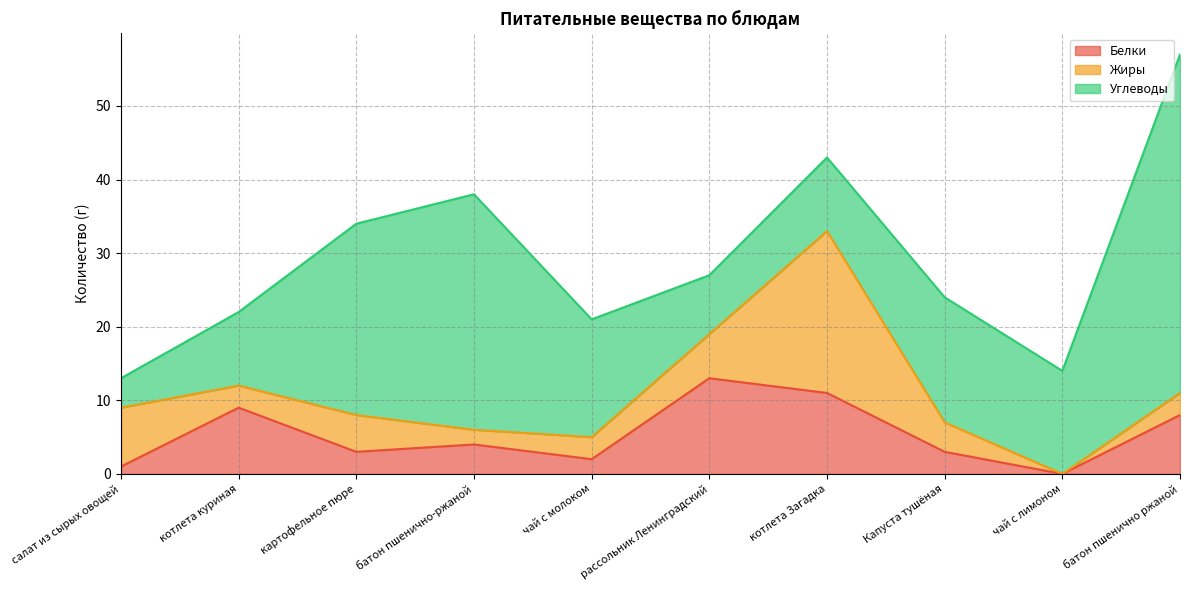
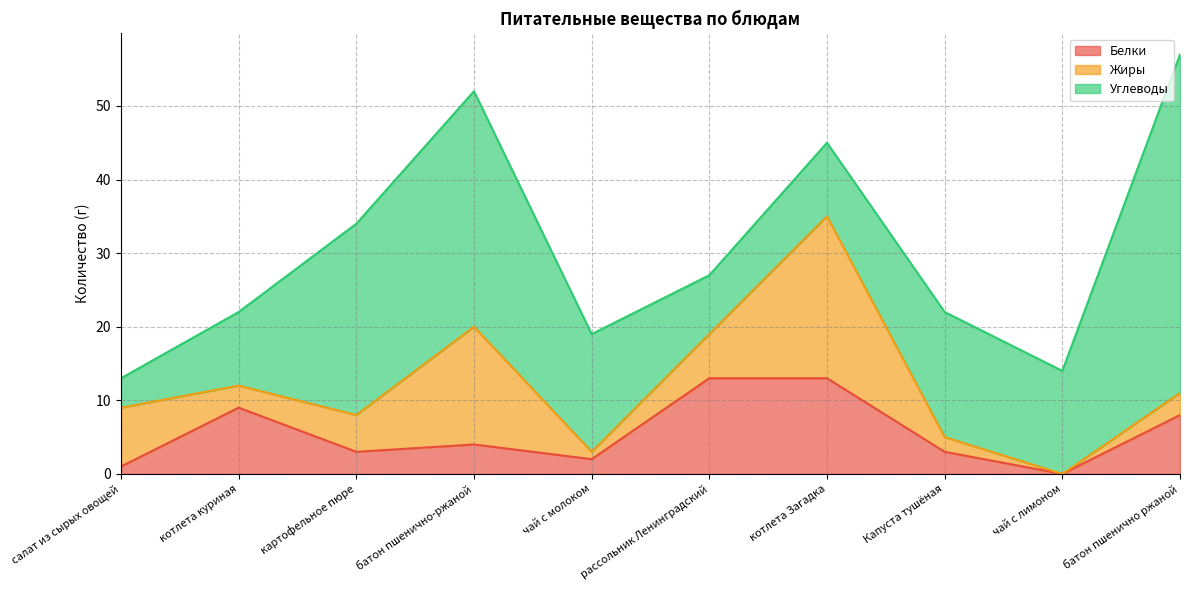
Жиры, батон пшенично-ржаной: 2 -> 16
Жиры, чай с молоком: 3 -> 1
Белки, котлета Загадка: 11 -> 13
Жиры, Капуста тушёная: 4 -> 2
